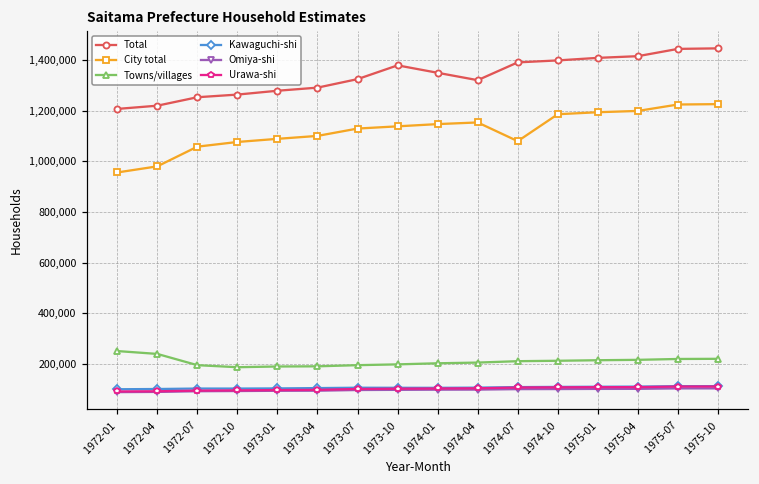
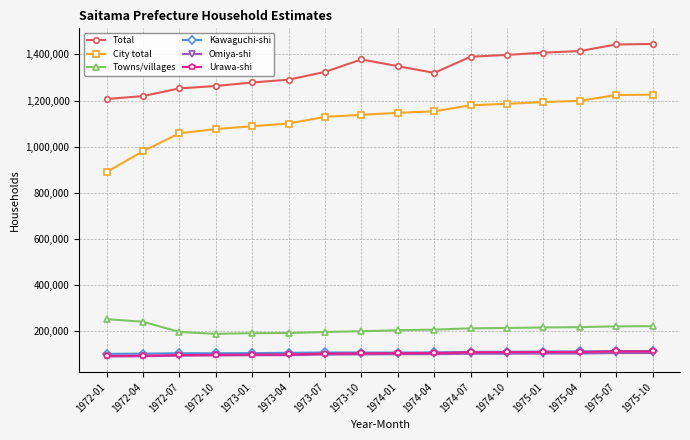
City total, 1972-01: 960,000 -> 890,000
City total, 1974-07: 1,080,000 -> 1,180,000
